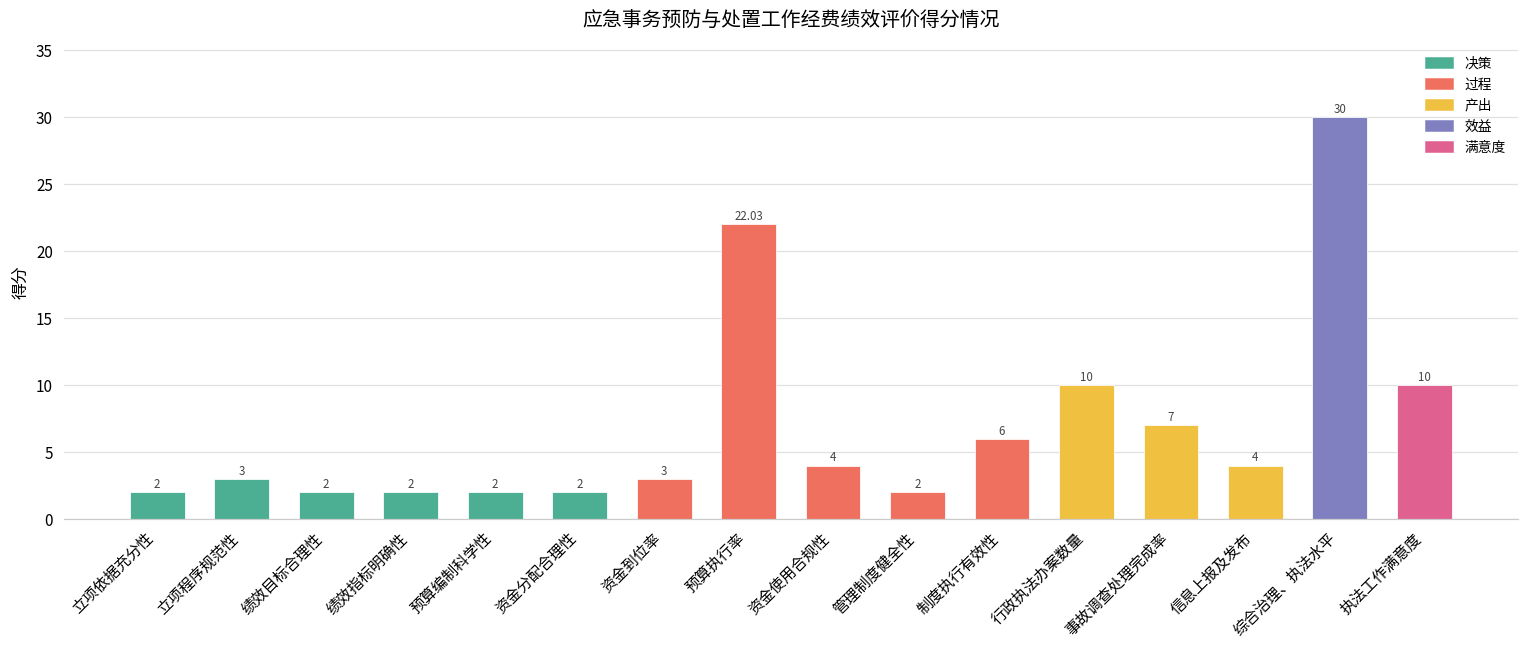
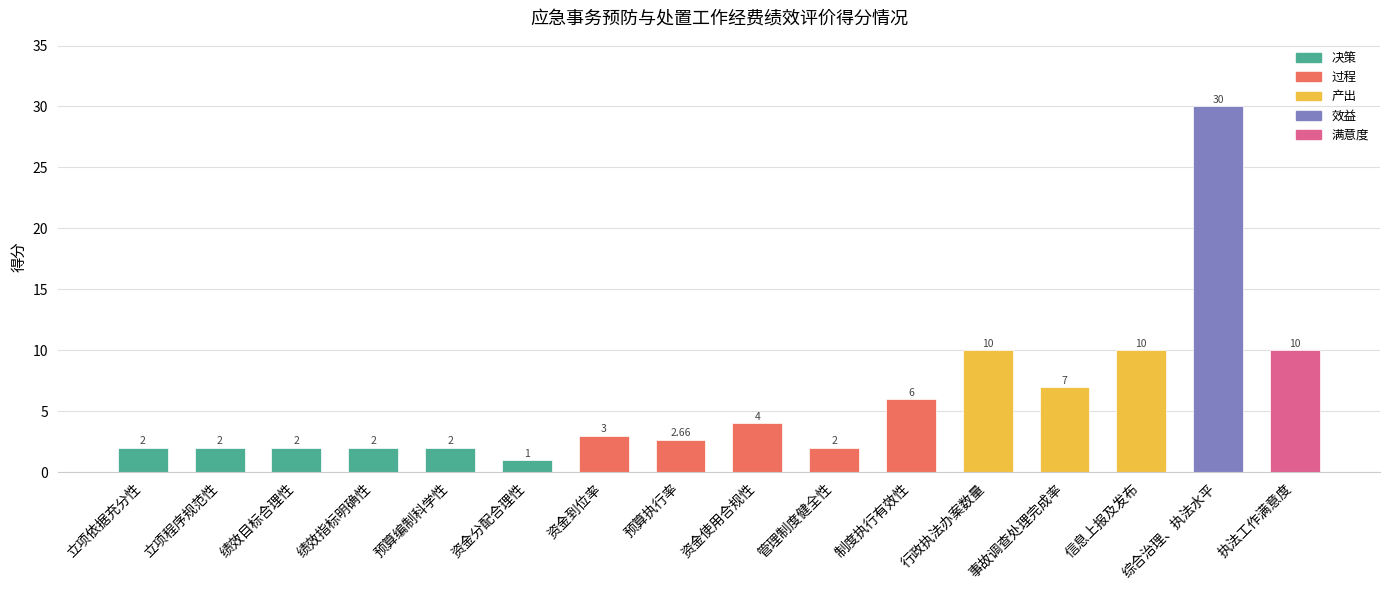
立项程序规范性: 3 -> 2
资金分配合理性: 2 -> 1
预算执行率: 22.03 -> 2.66
信息上报及发布: 4 -> 10
